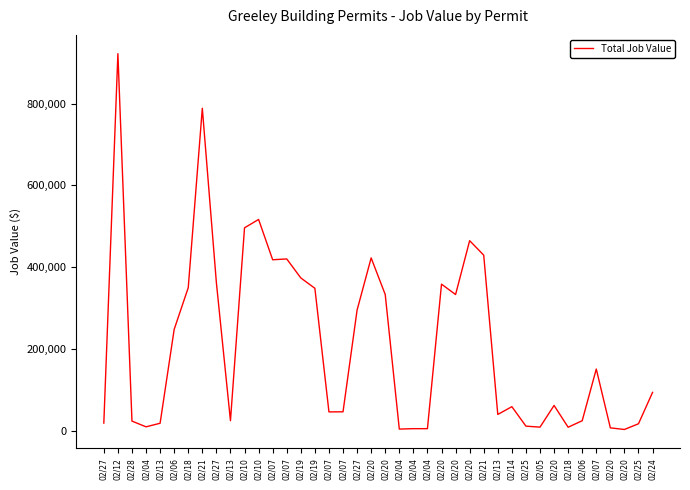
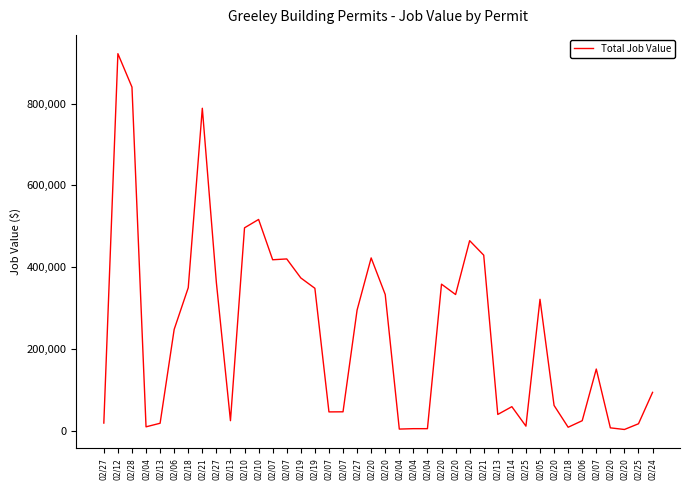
02/28: 20,000 -> 840,000
02/05: 10,000 -> 320,000
